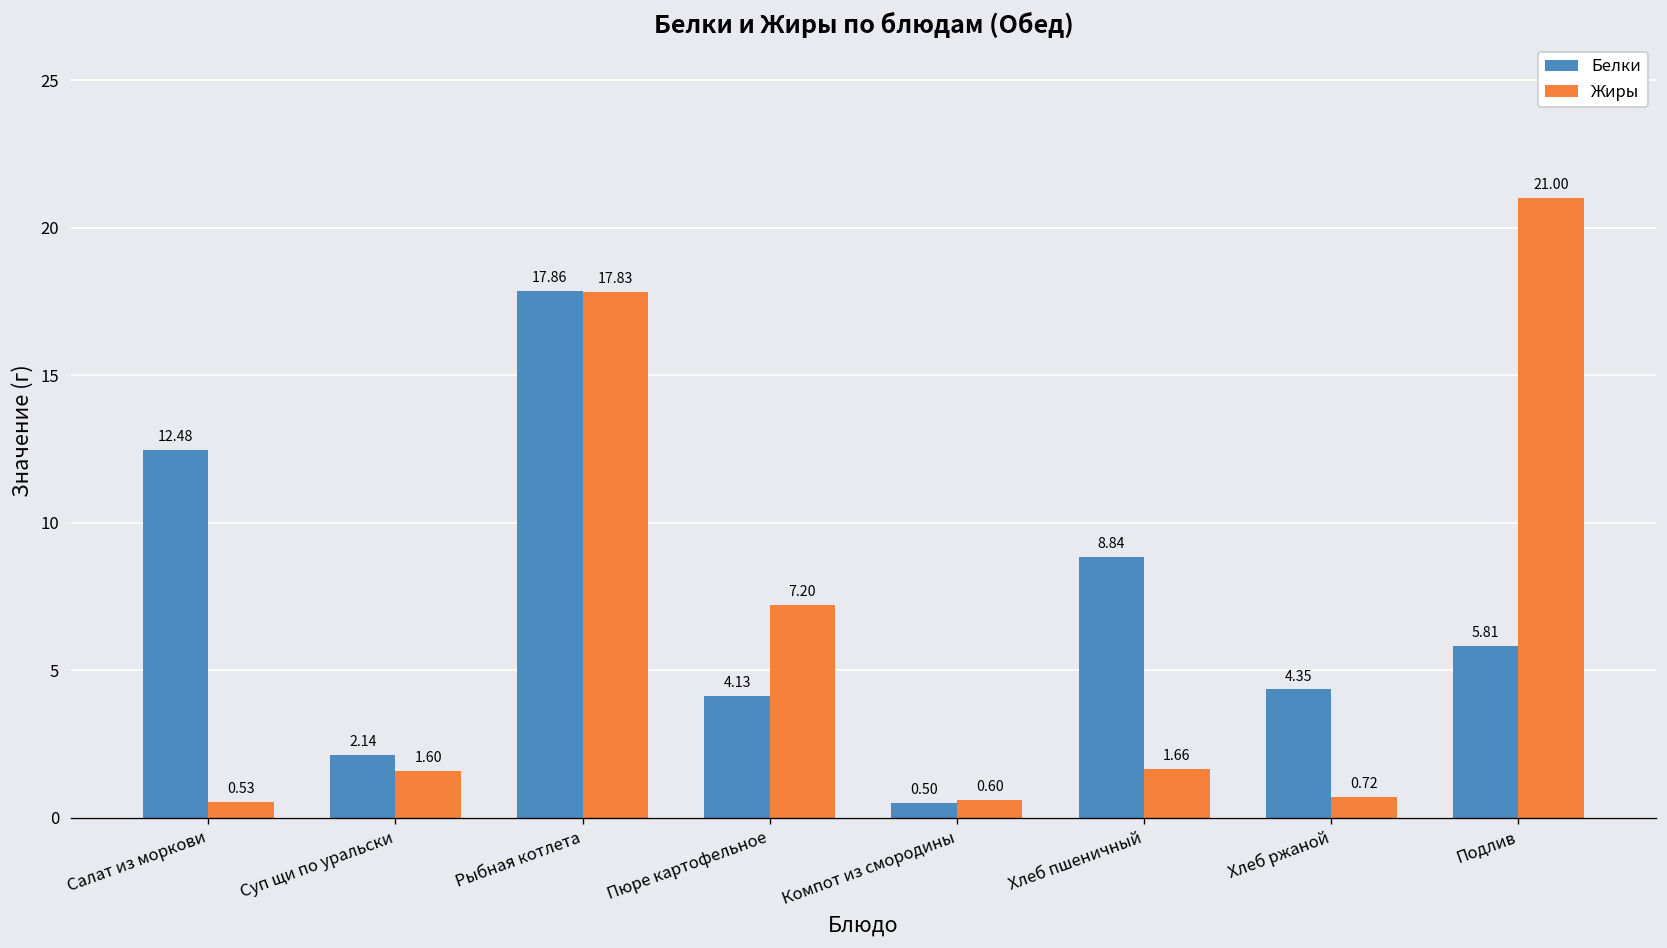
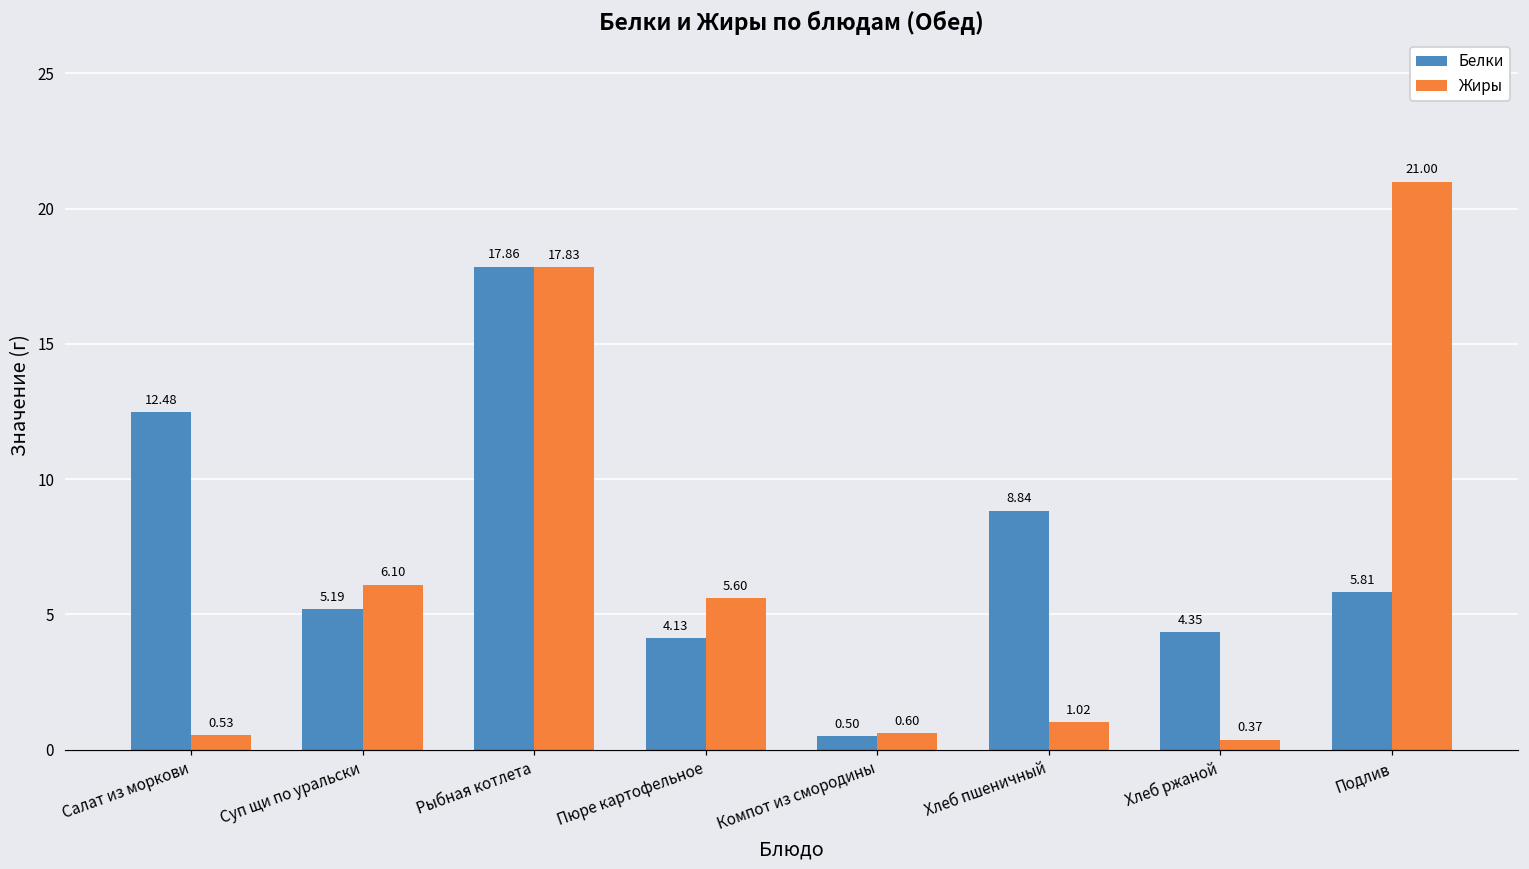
Белки, Суп щи по уральски: 2.14 -> 5.19
Жиры, Суп щи по уральски: 1.60 -> 6.10
Жиры, Пюре картофельное: 7.20 -> 5.60
Жиры, Хлеб пшеничный: 1.66 -> 1.02
Жиры, Хлеб ржаной: 0.72 -> 0.37
